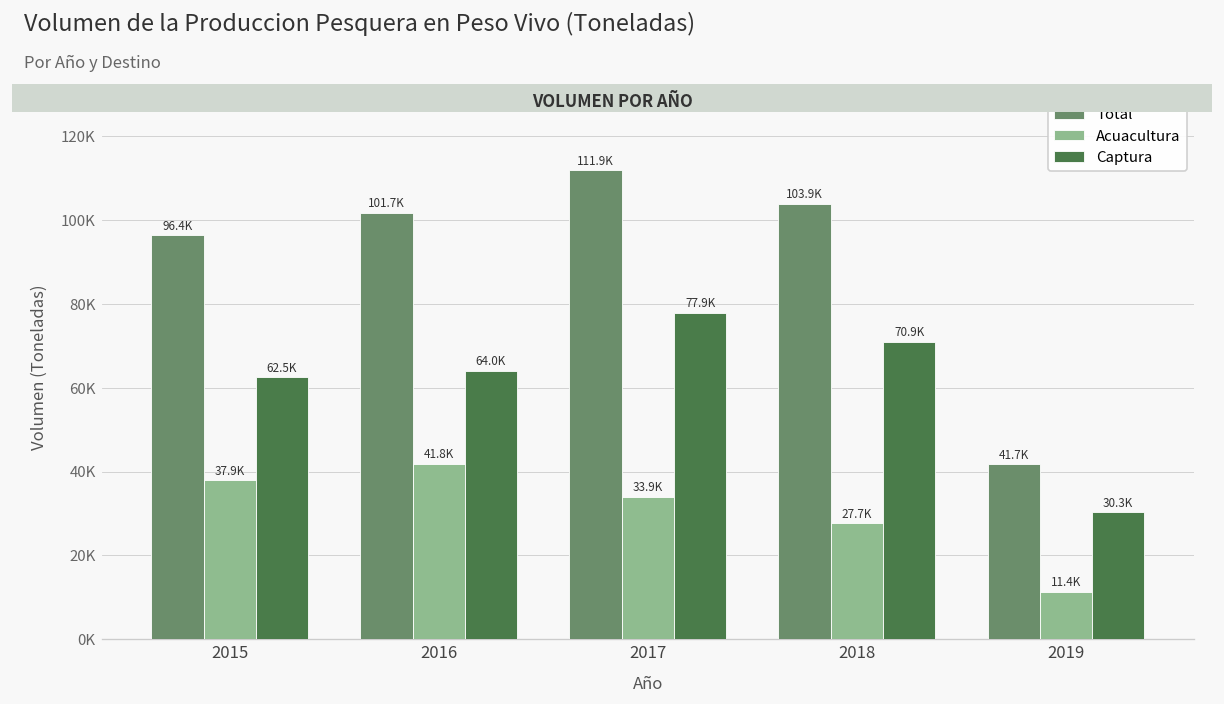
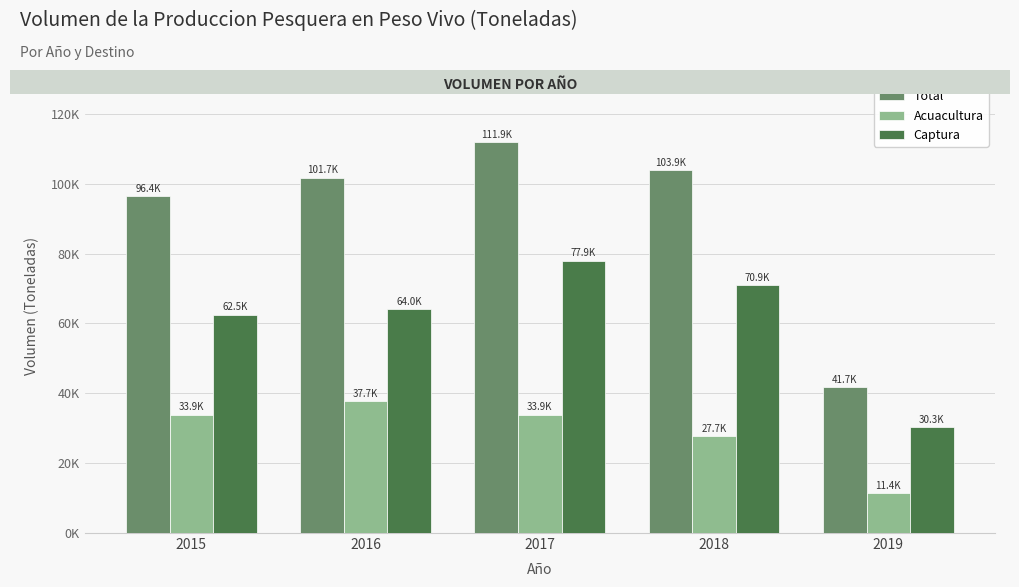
Acuacultura, 2015: 37.9K -> 33.9K
Acuacultura, 2016: 41.8K -> 37.7K
